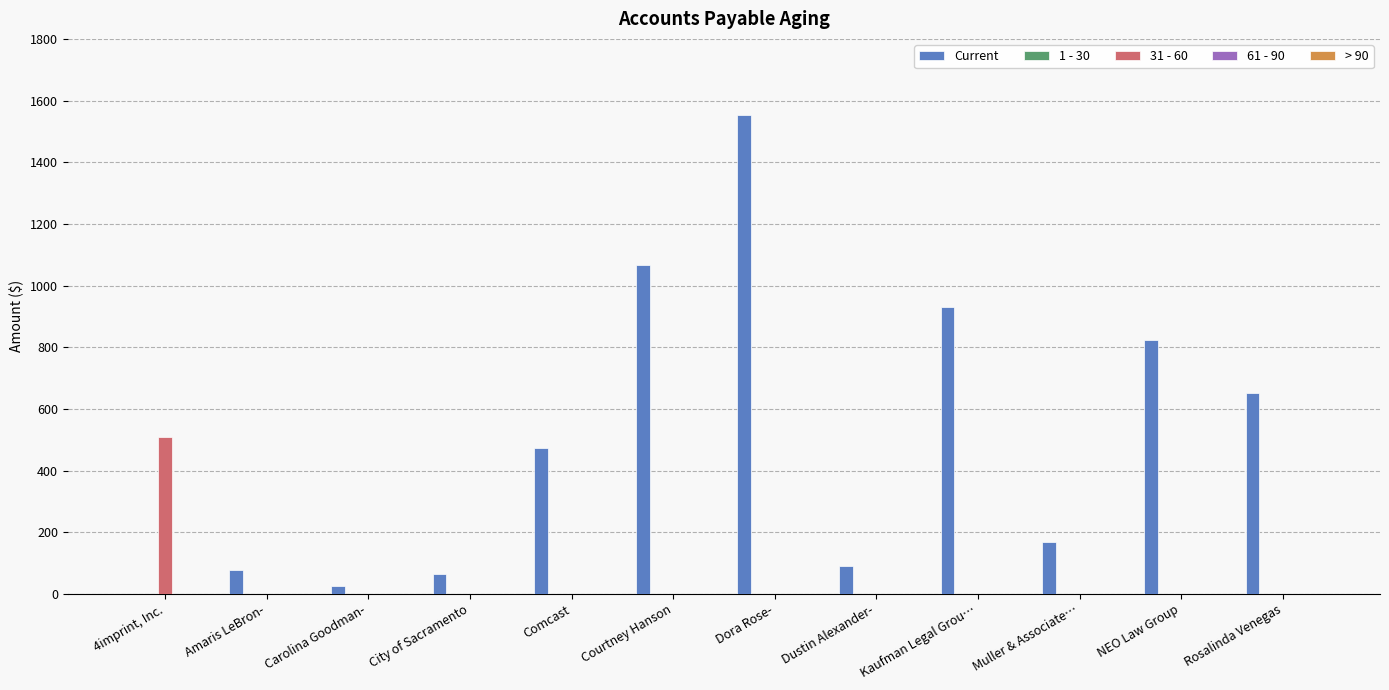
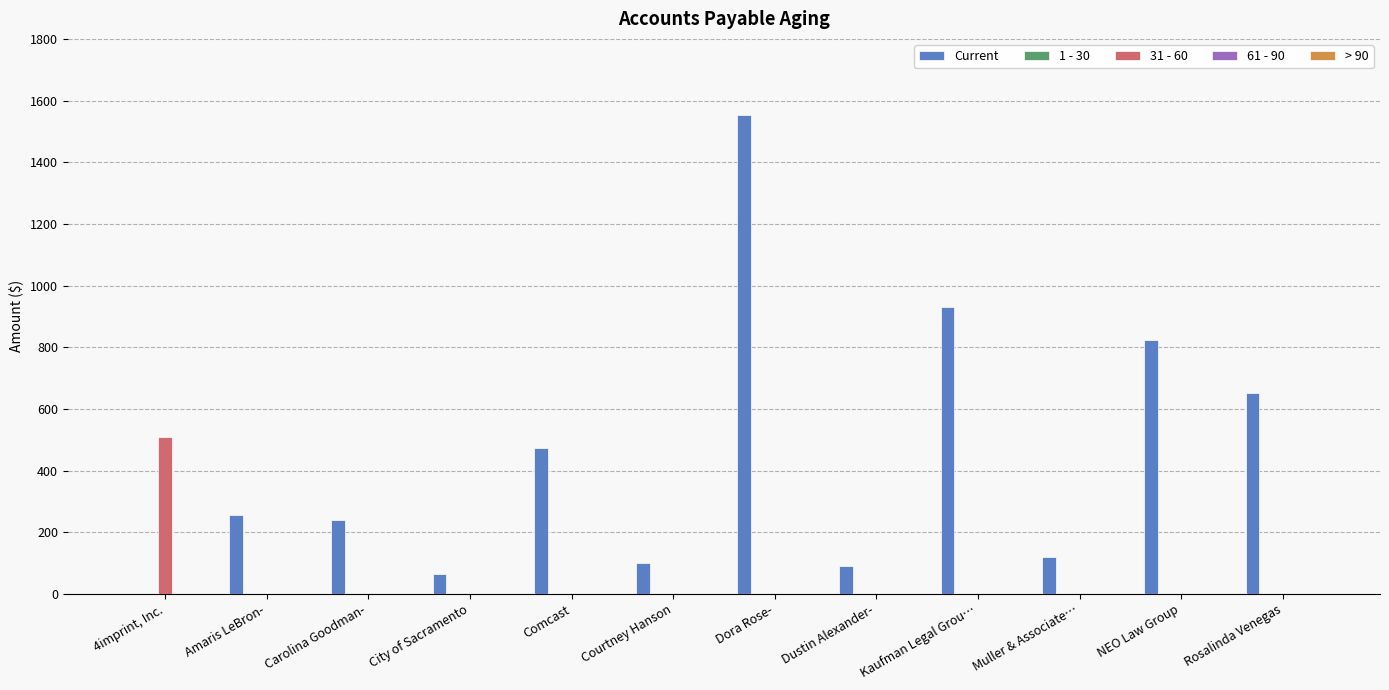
Current, Amaris LeBron-: 80 -> 260
Current, Carolina Goodman-: 30 -> 240
Current, Courtney Hanson: 1070 -> 100
Current, Muller & Associate…: 170 -> 120
